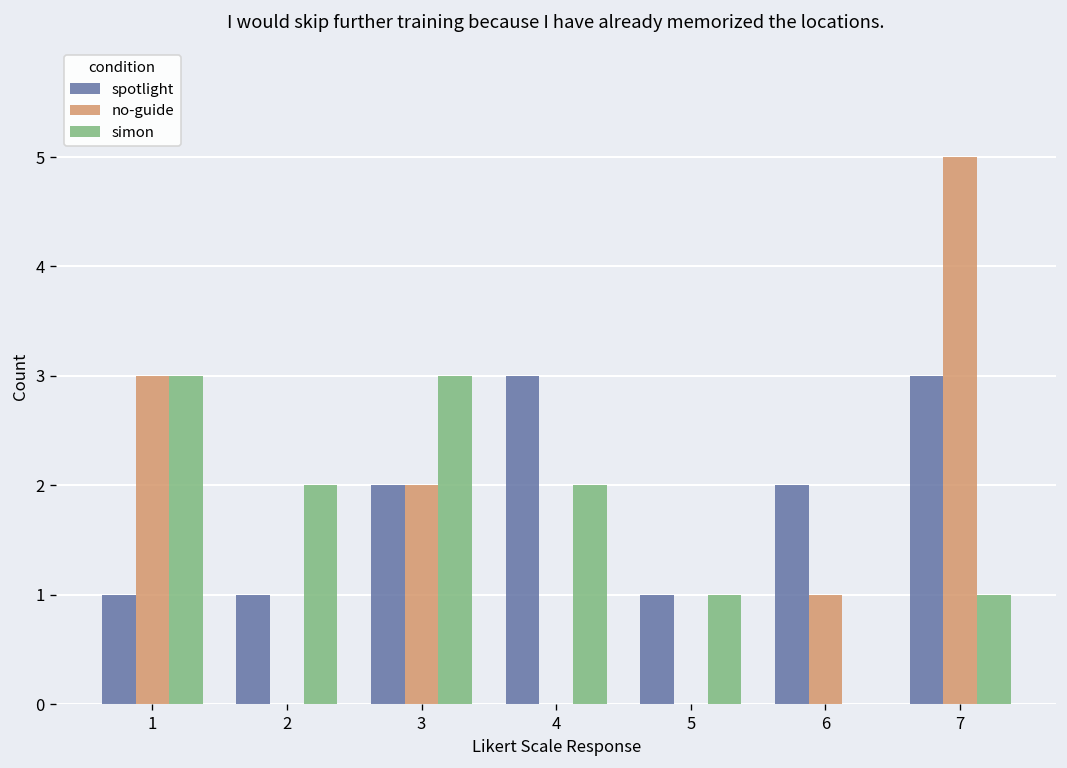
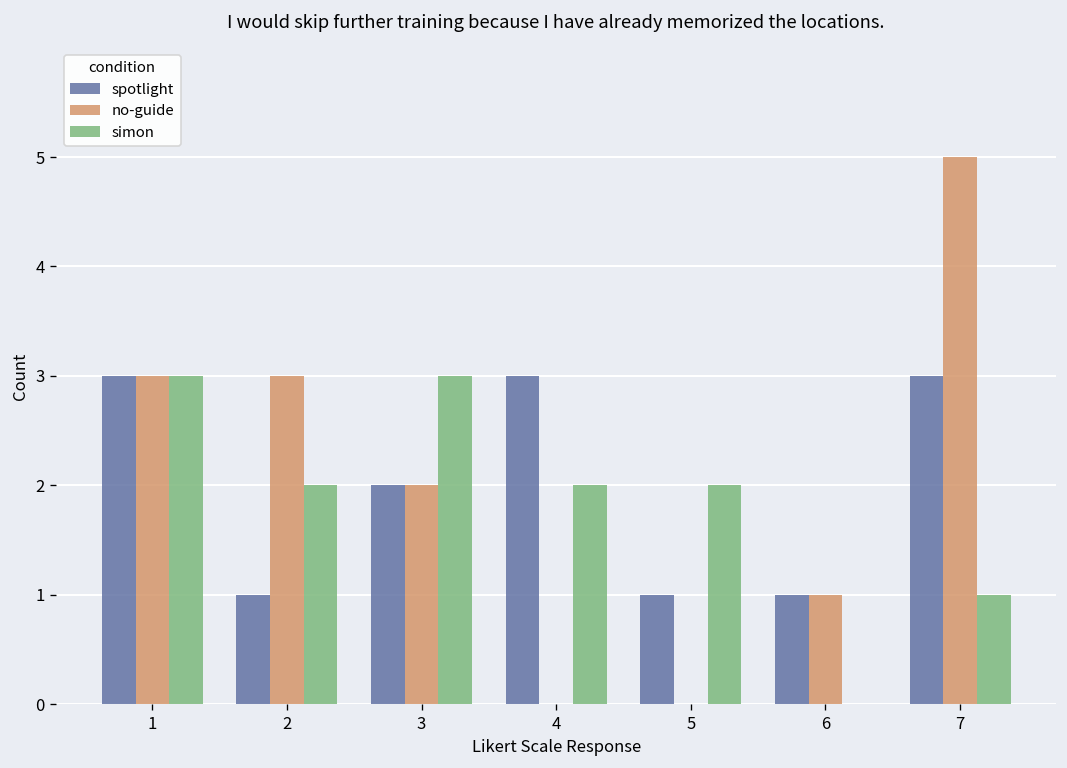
spotlight, 1: 1 -> 3
no-guide, 2: 0 -> 3
simon, 5: 1 -> 2
spotlight, 6: 2 -> 1
